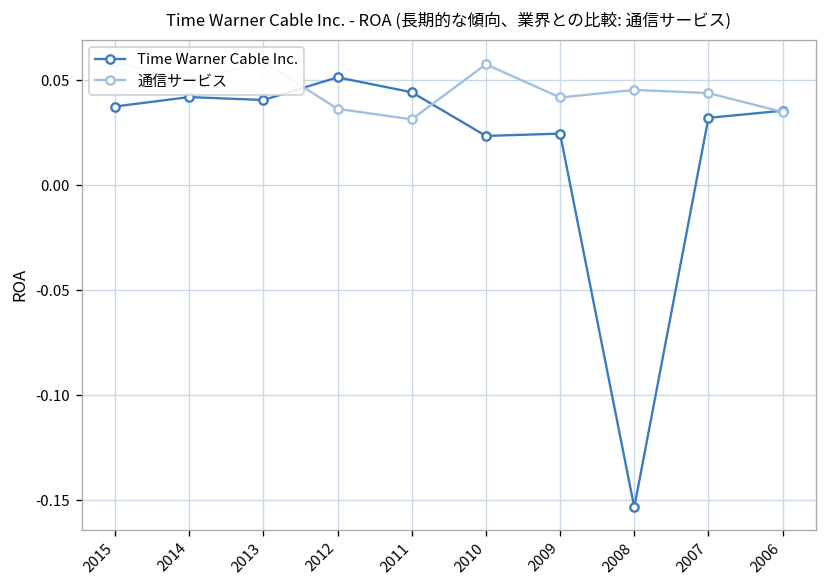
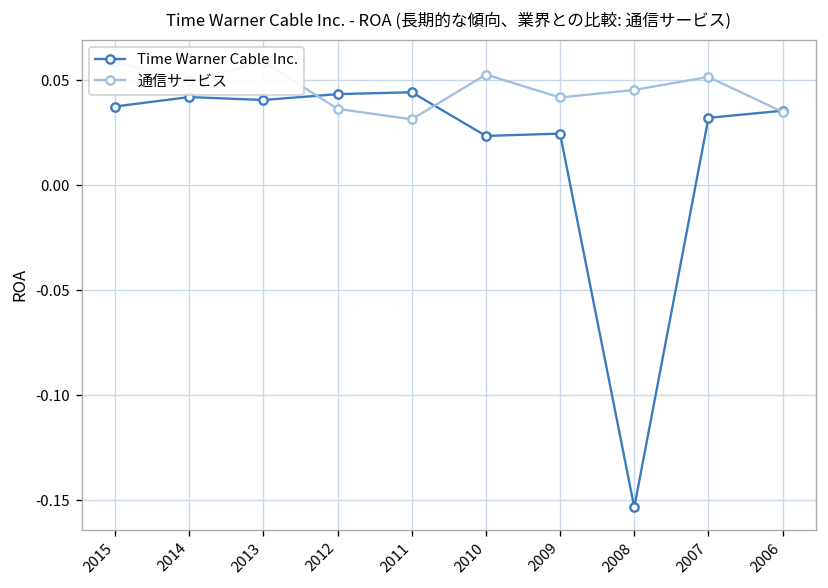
Time Warner Cable Inc., 2012: 0.051 -> 0.043
通信サービス, 2010: 0.058 -> 0.053
通信サービス, 2007: 0.044 -> 0.052
